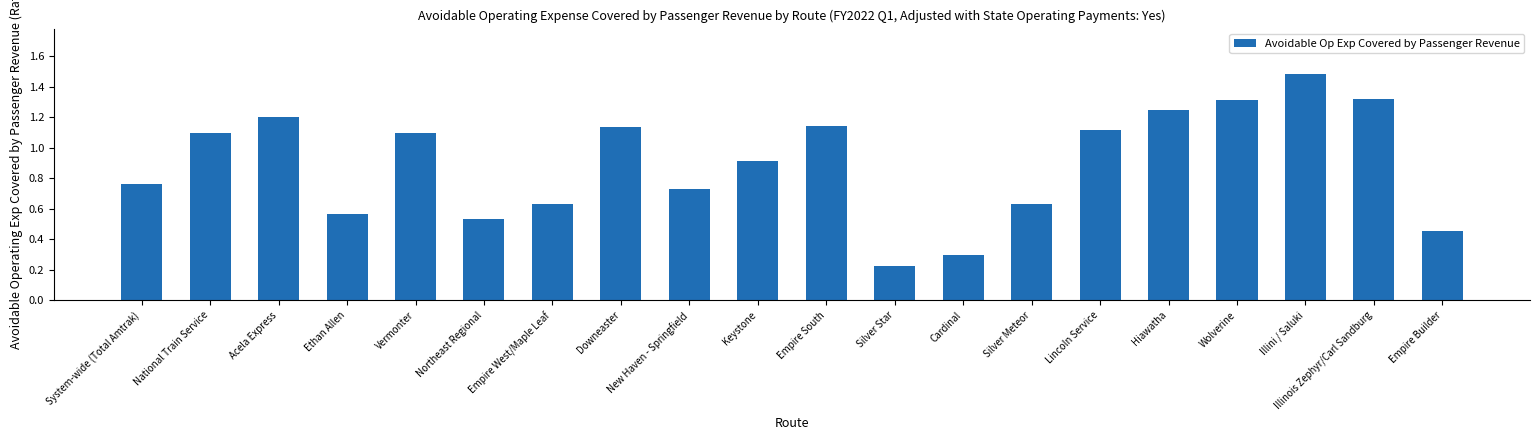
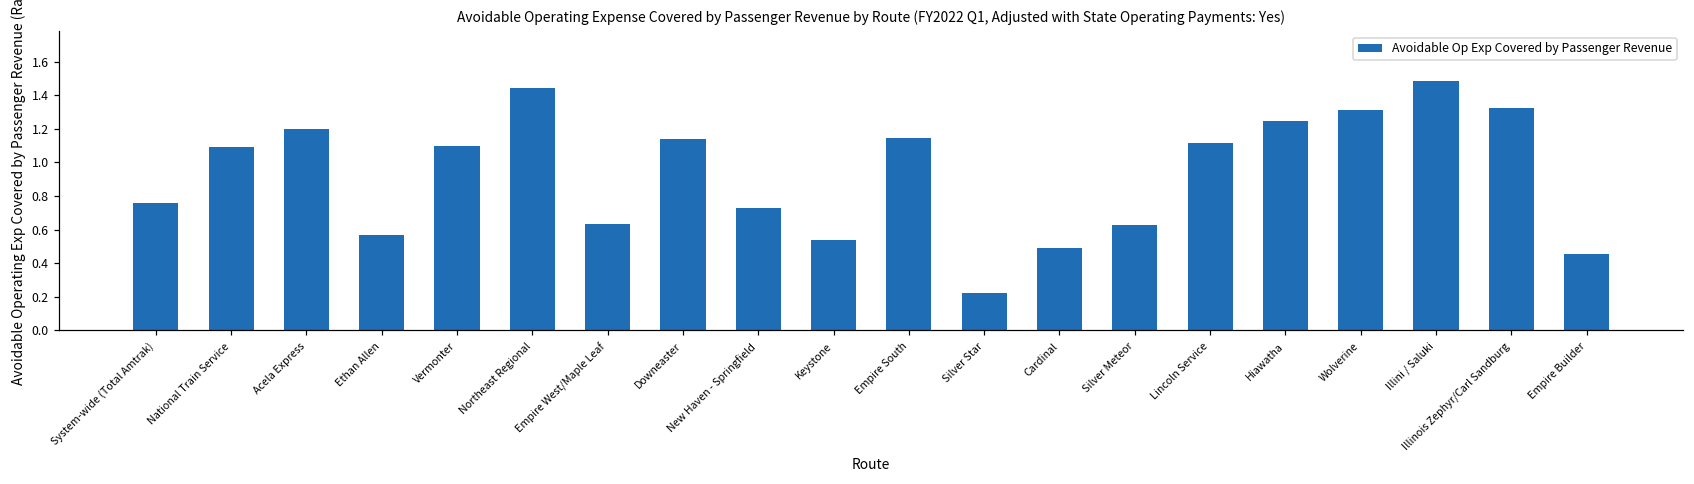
Northeast Regional: 0.53 -> 1.44
Keystone: 0.91 -> 0.54
Cardinal: 0.30 -> 0.49
